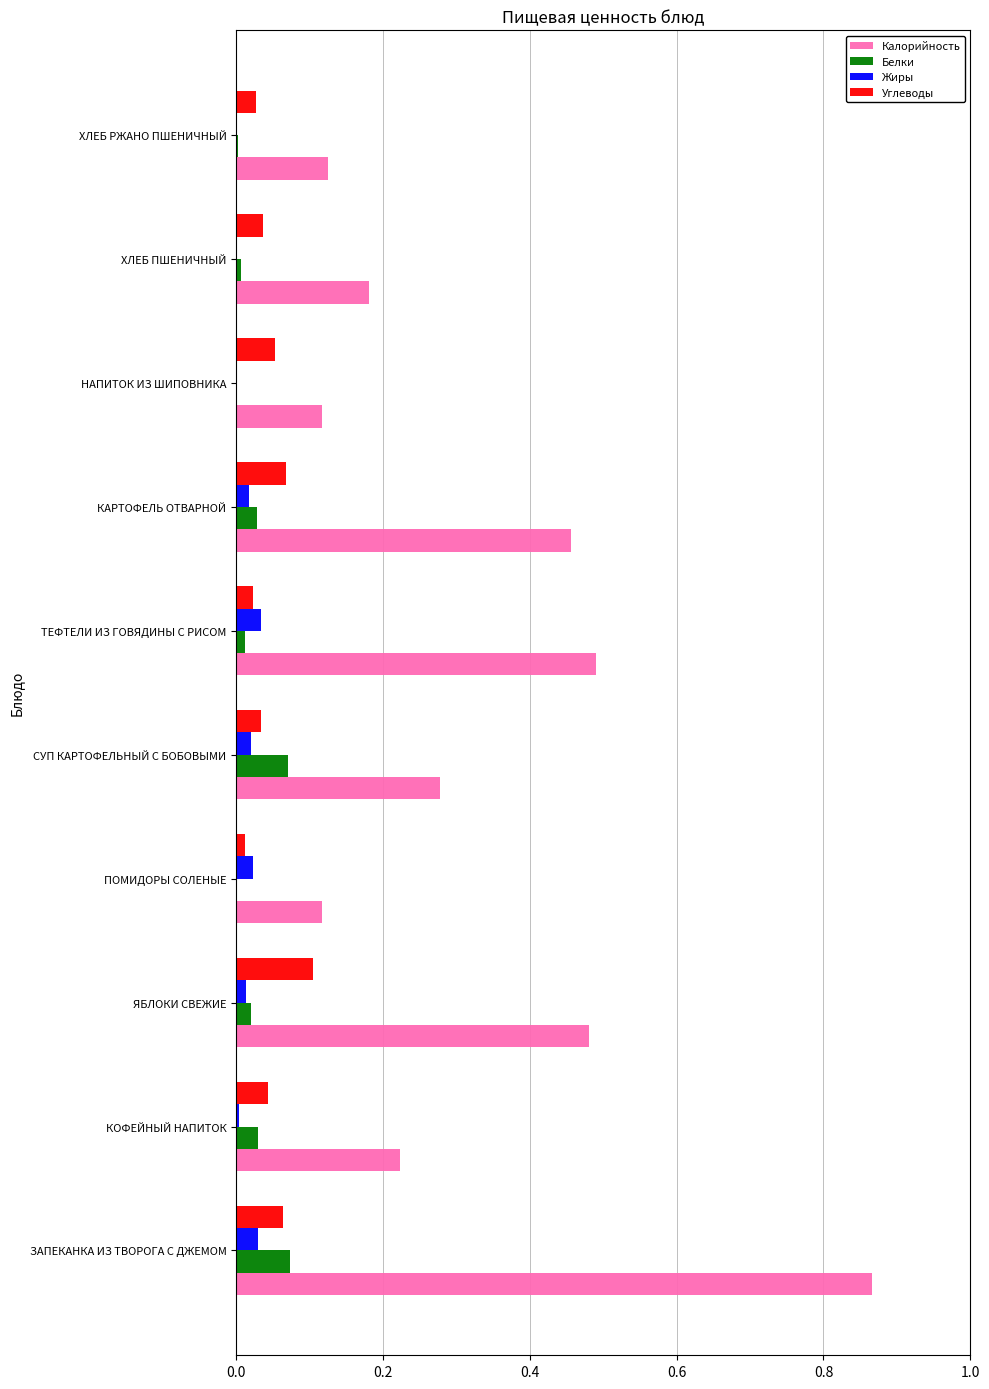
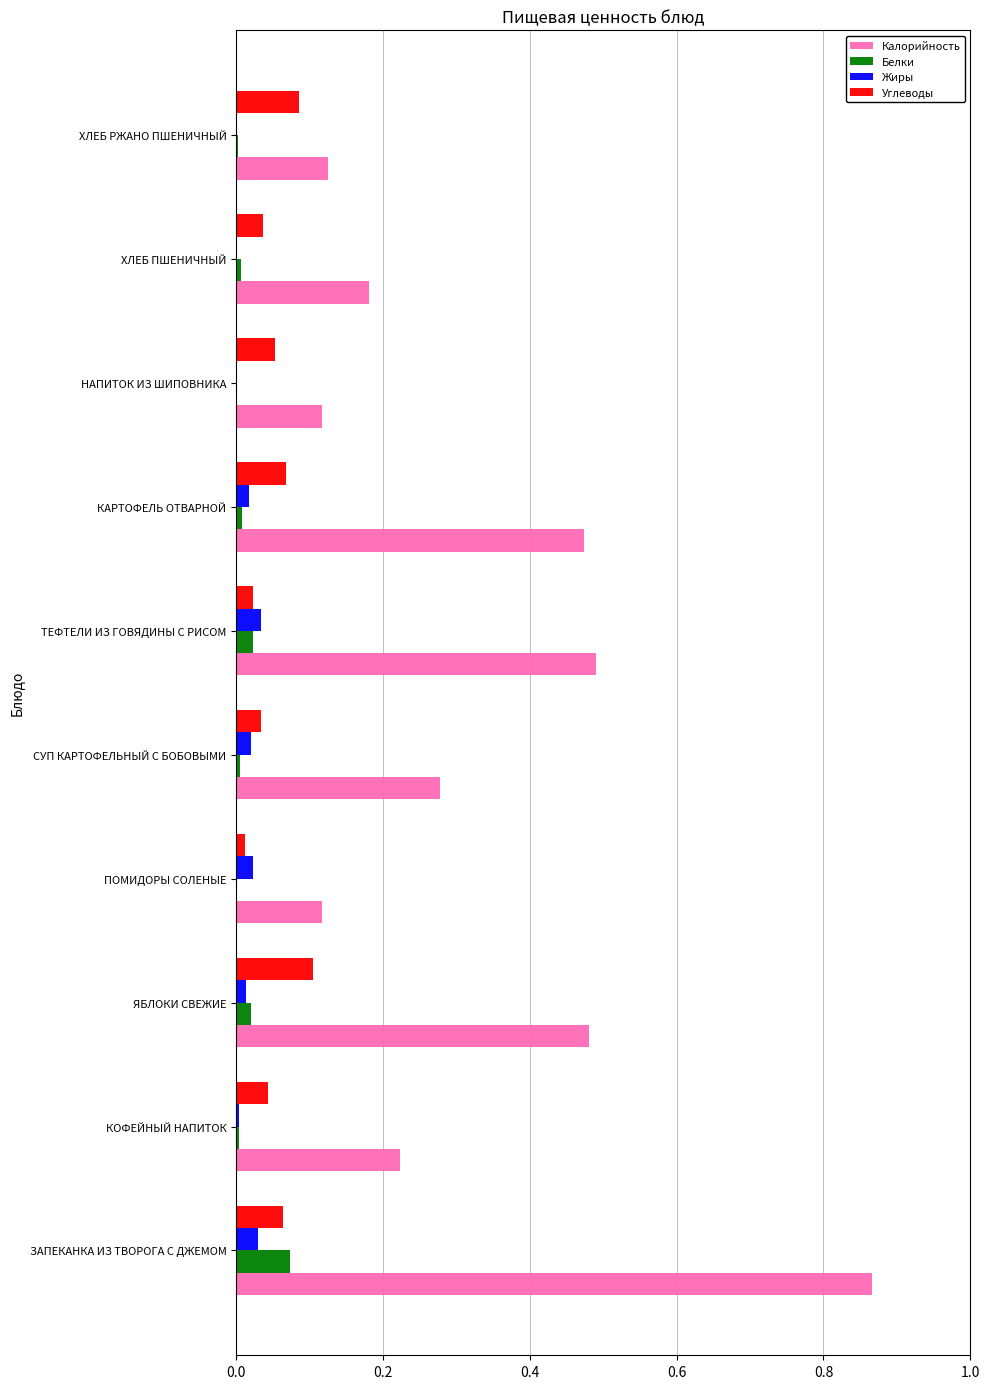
Углеводы, ХЛЕБ РЖАНО ПШЕНИЧНЫЙ: 0.03 -> 0.09
Белки, КАРТОФЕЛЬ ОТВАРНОЙ: 0.03 -> 0.01
Калорийность, КАРТОФЕЛЬ ОТВАРНОЙ: 0.46 -> 0.47
Белки, ТЕФТЕЛИ ИЗ ГОВЯДИНЫ С РИСОМ: 0.01 -> 0.02
Белки, СУП КАРТОФЕЛЬНЫЙ С БОБОВЫМИ: 0.07 -> 0.01
Белки, КОФЕЙНЫЙ НАПИТОК: 0.03 -> 0.00
